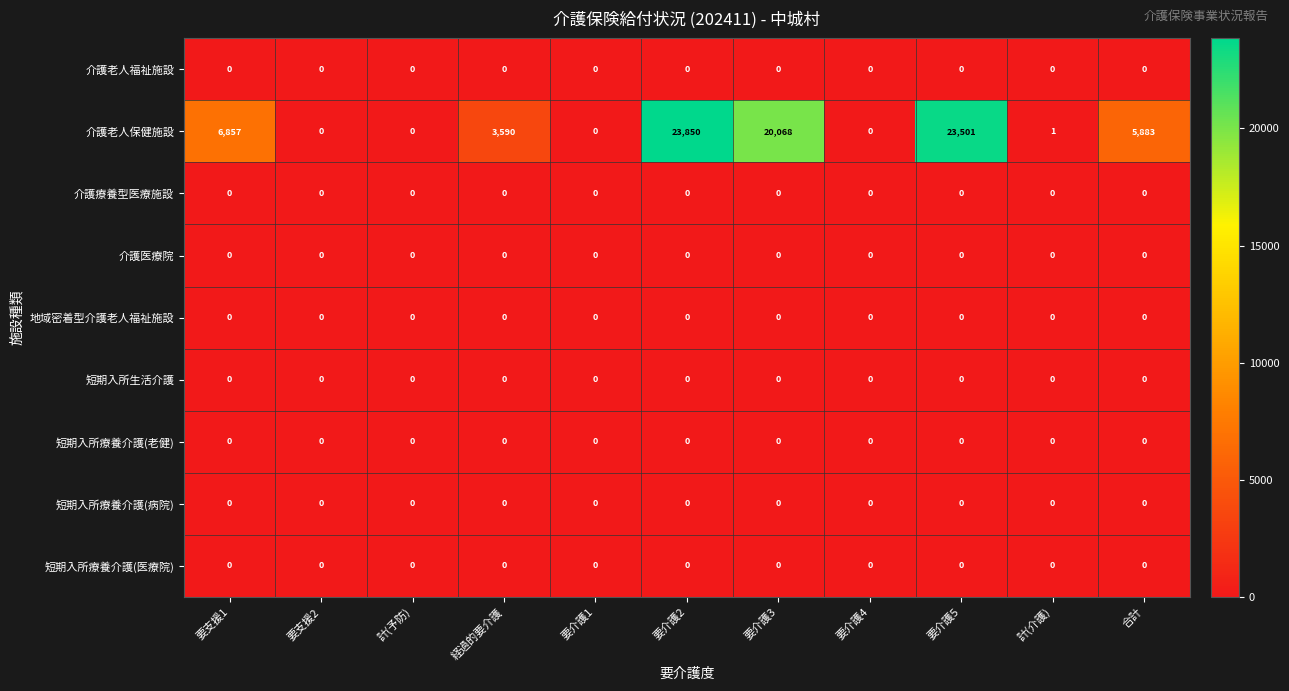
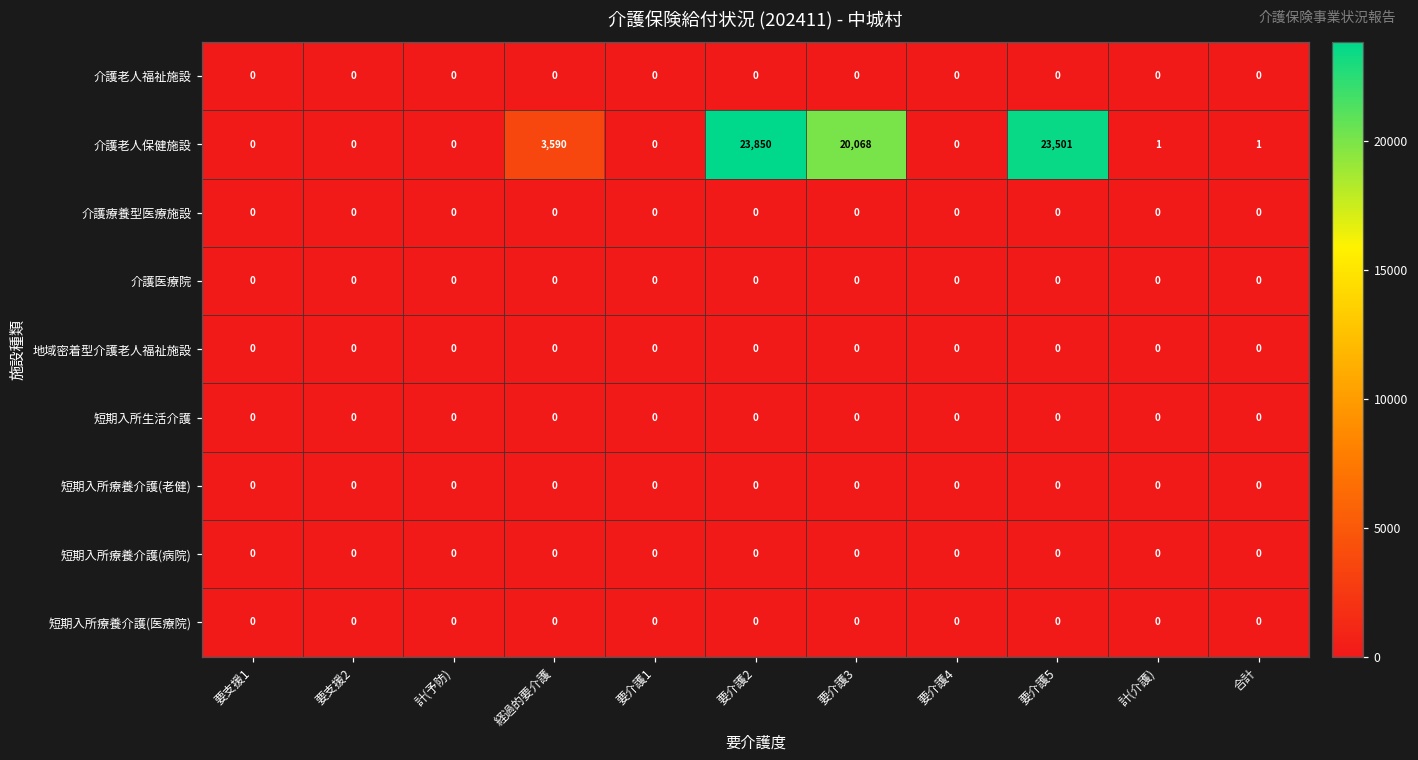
介護老人保健施設, 要支援1: 6,857 -> 0
介護老人保健施設, 合計: 5,883 -> 1
